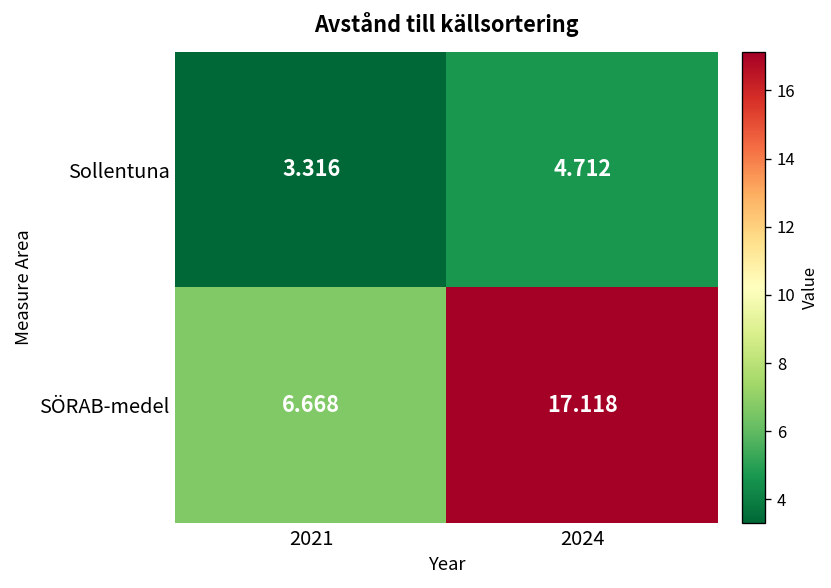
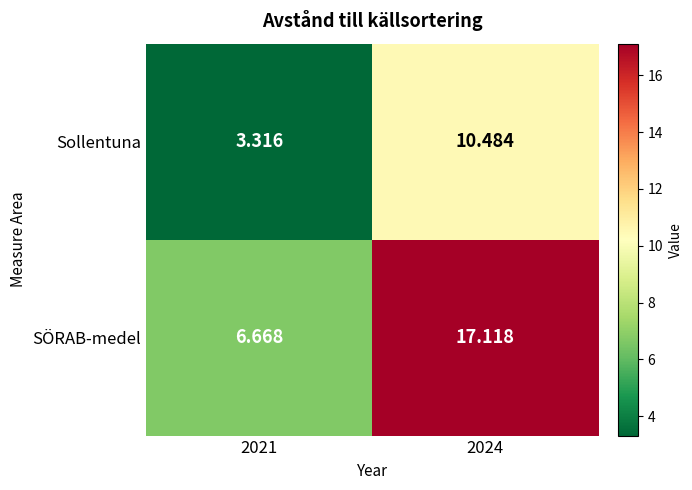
Sollentuna, 2024: 4.712 -> 10.484
